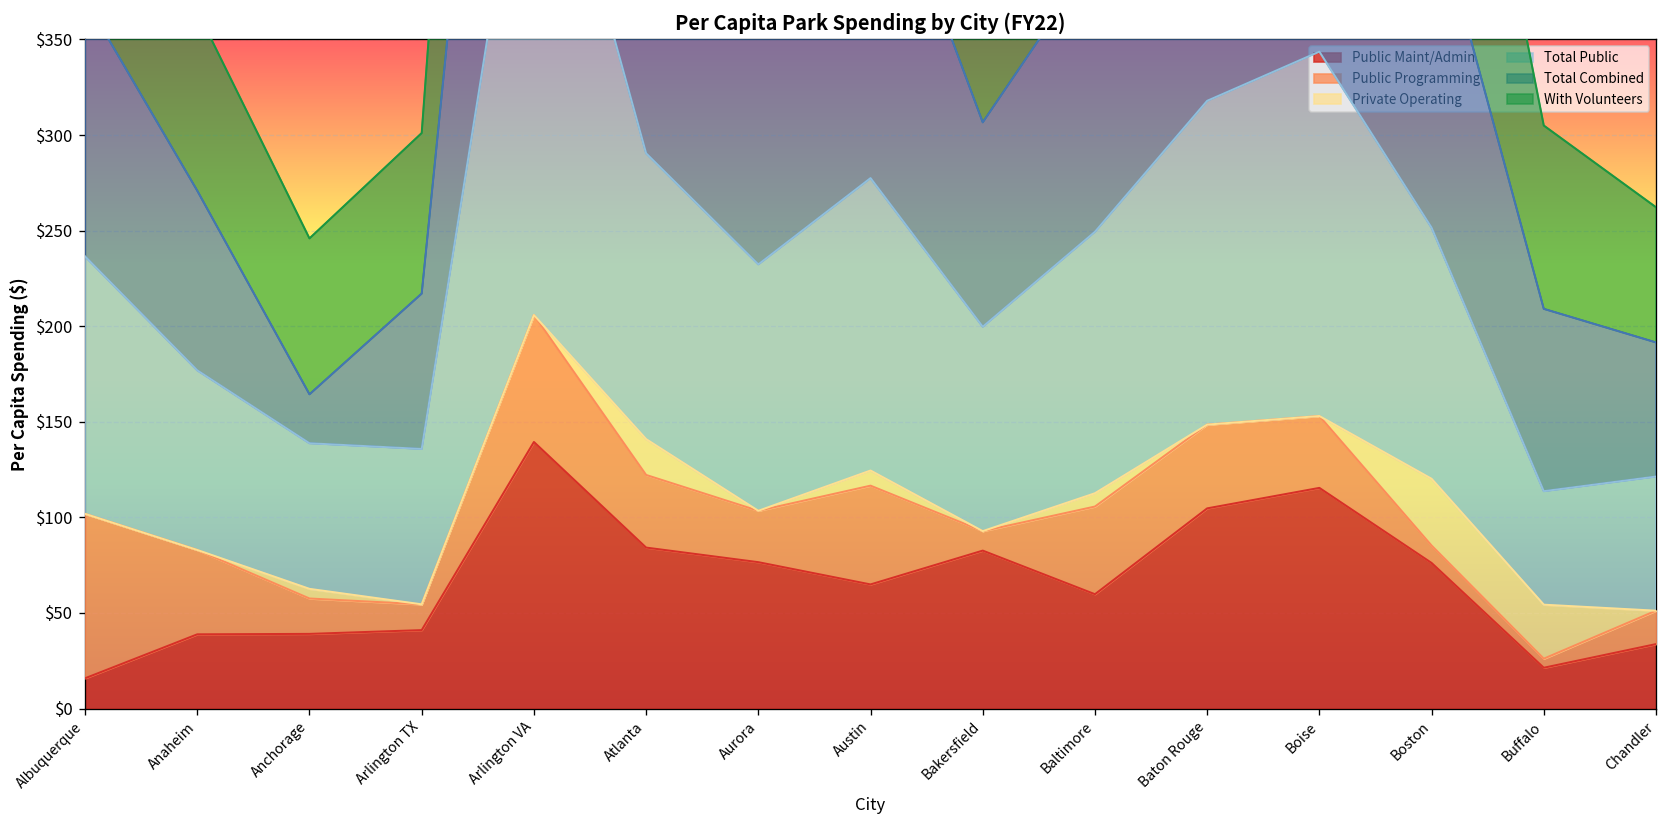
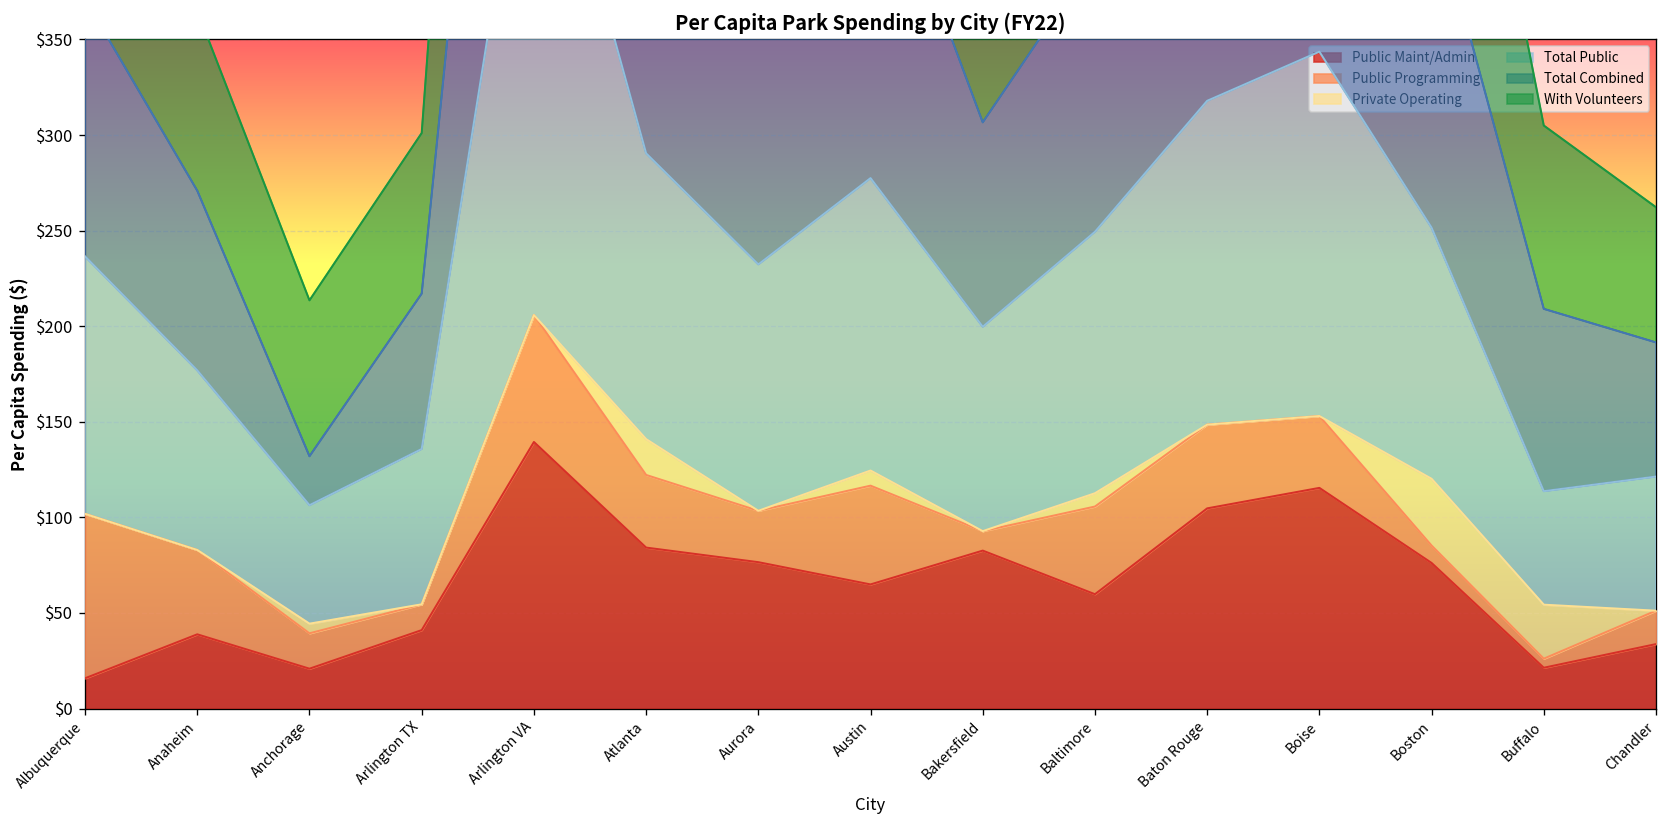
Public Maint/Admin, Anchorage: $39 -> $21
Total Public, Anchorage: $76 -> $62
